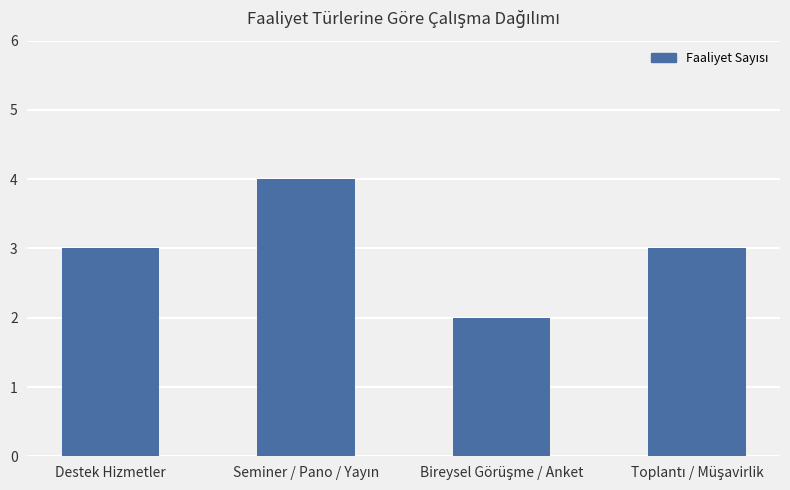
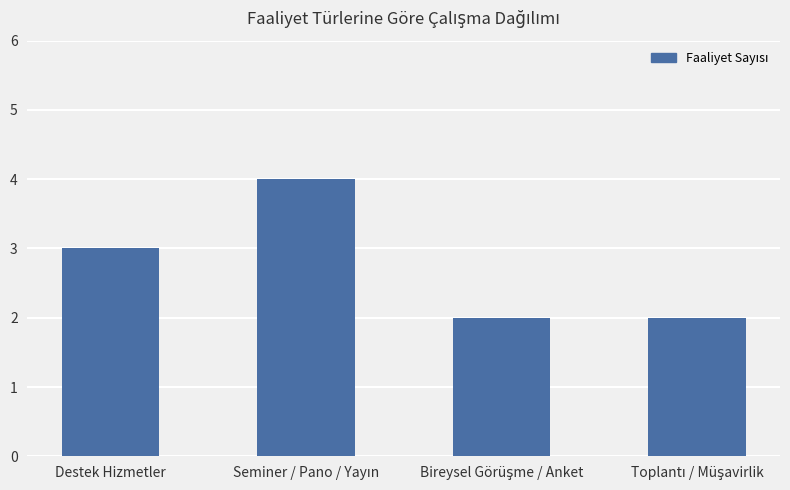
Toplantı / Müşavirlik: 3 -> 2
